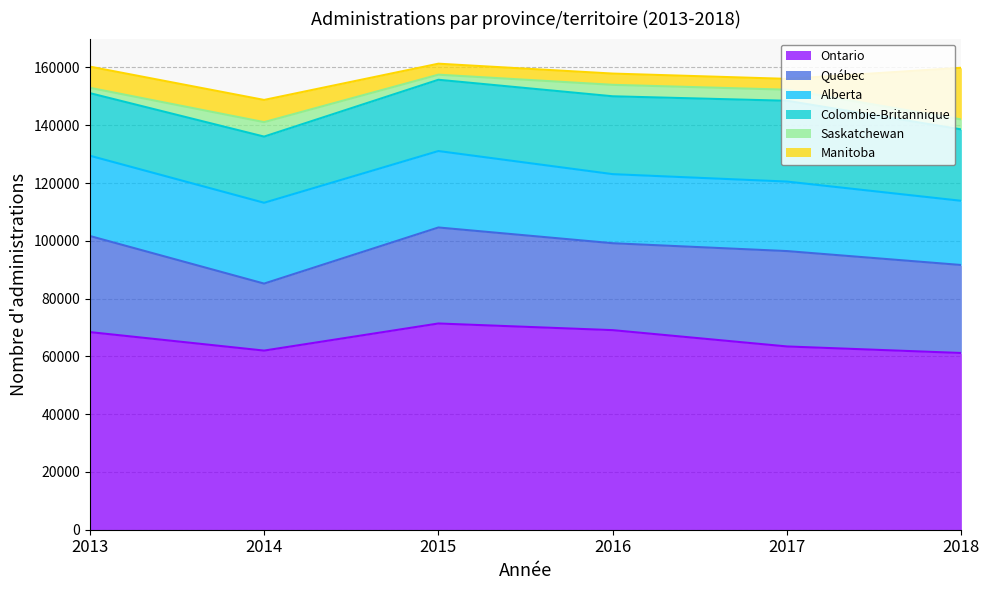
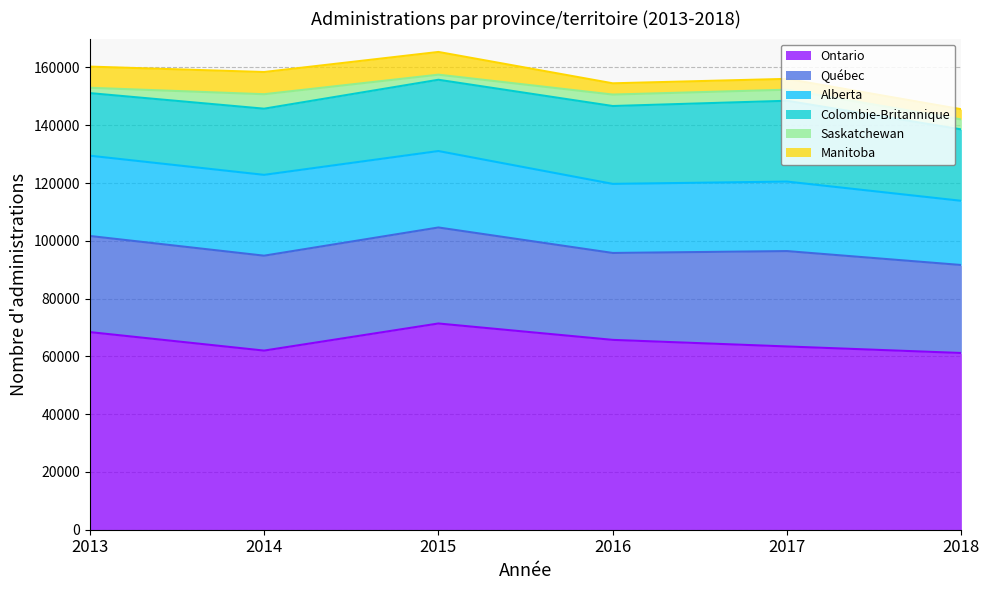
Québec, 2014: 23000 -> 33000
Manitoba, 2015: 4000 -> 8000
Ontario, 2016: 69000 -> 66000
Manitoba, 2018: 18000 -> 4000
